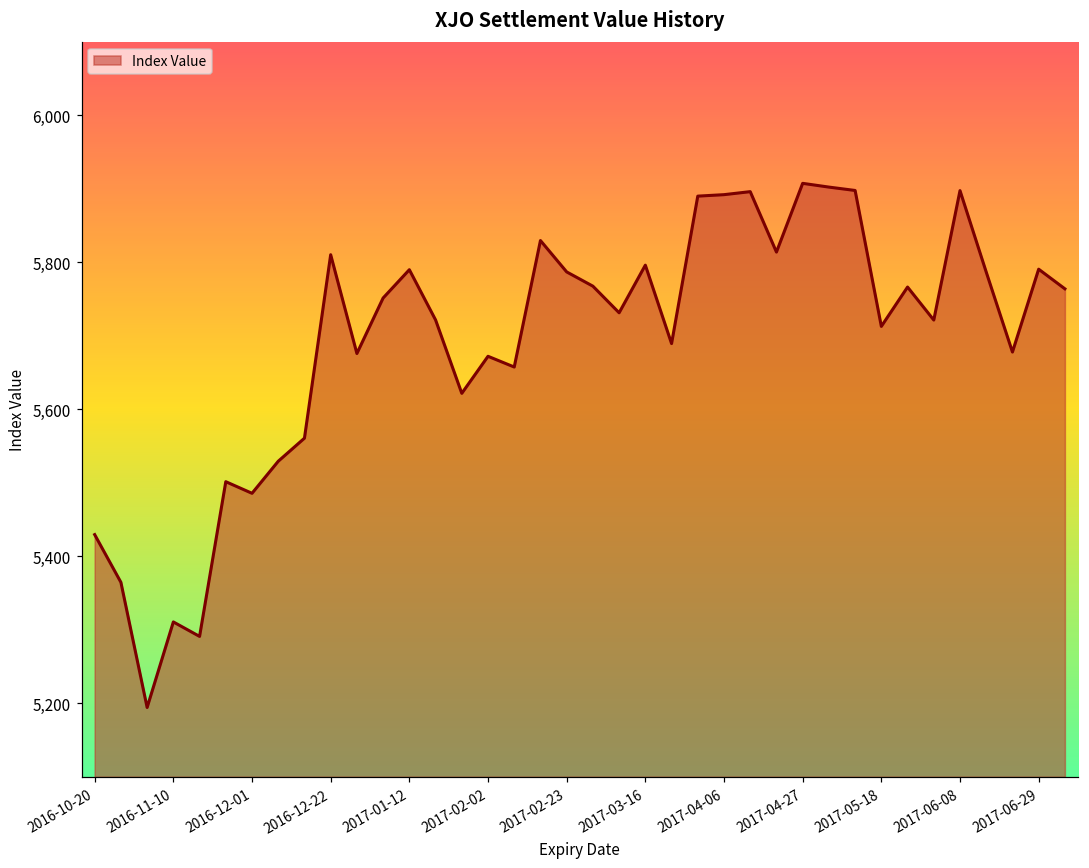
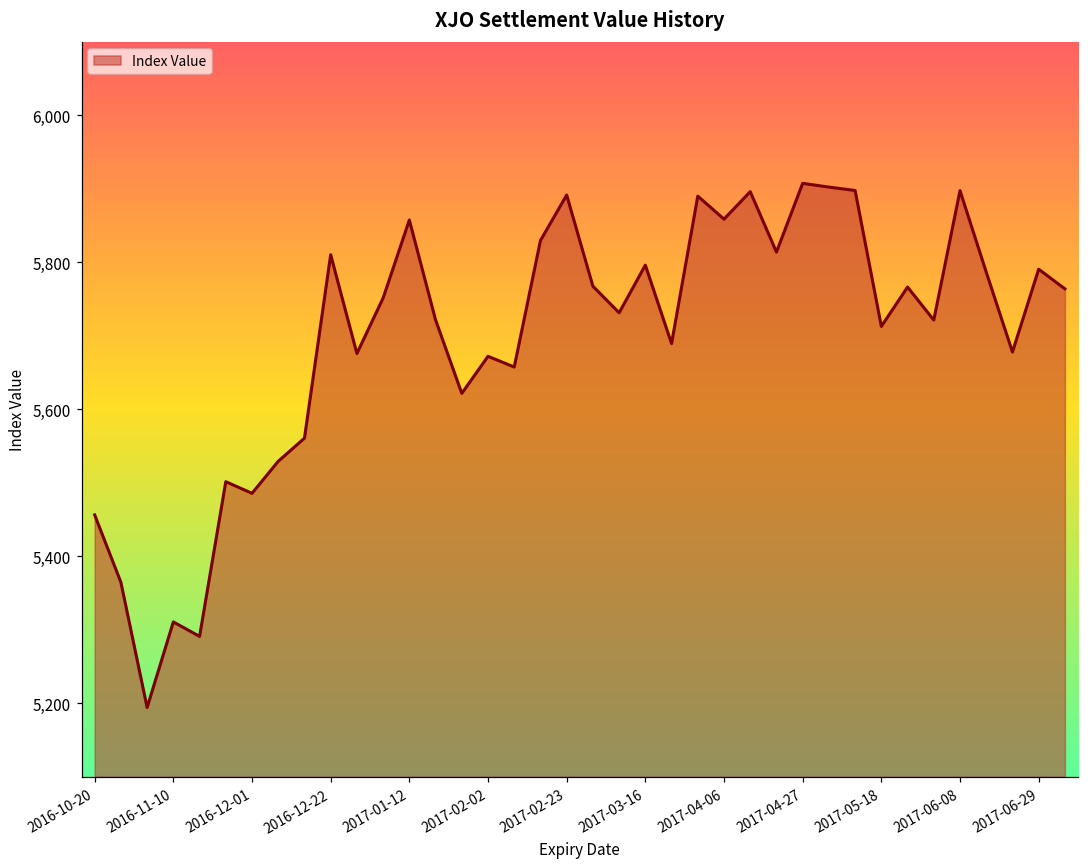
2016-10-20: 5,430 -> 5,460
2017-01-12: 5,790 -> 5,860
2017-02-23: 5,790 -> 5,890
2017-04-06: 5,890 -> 5,860
